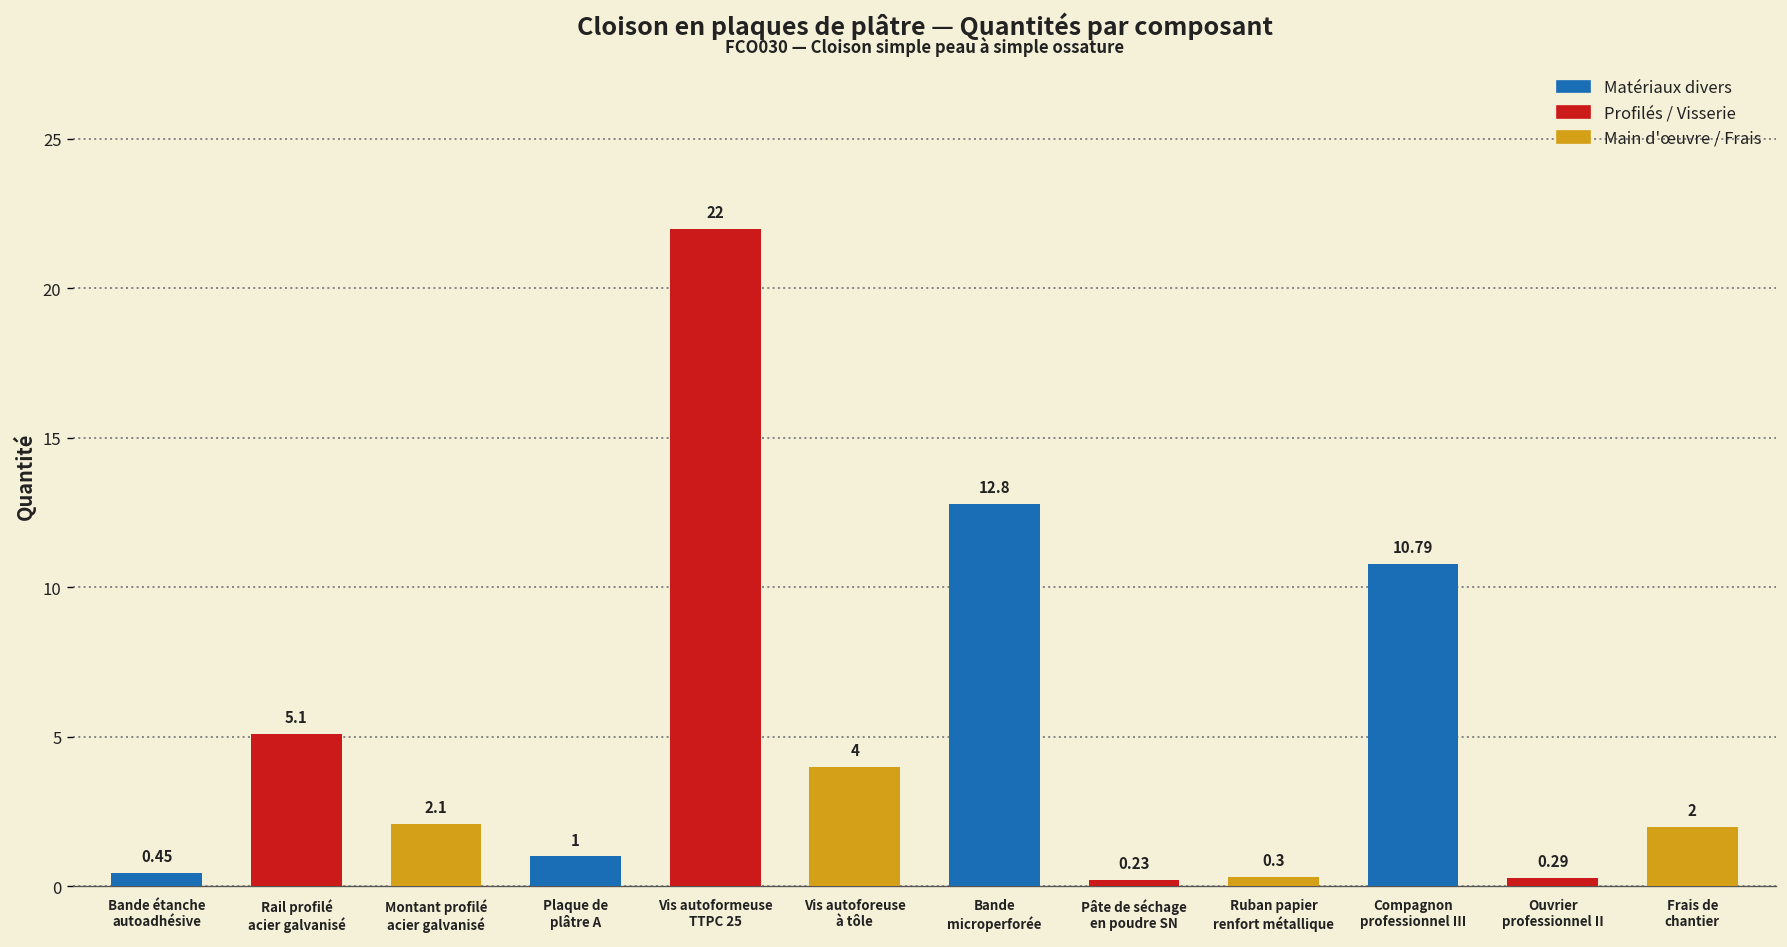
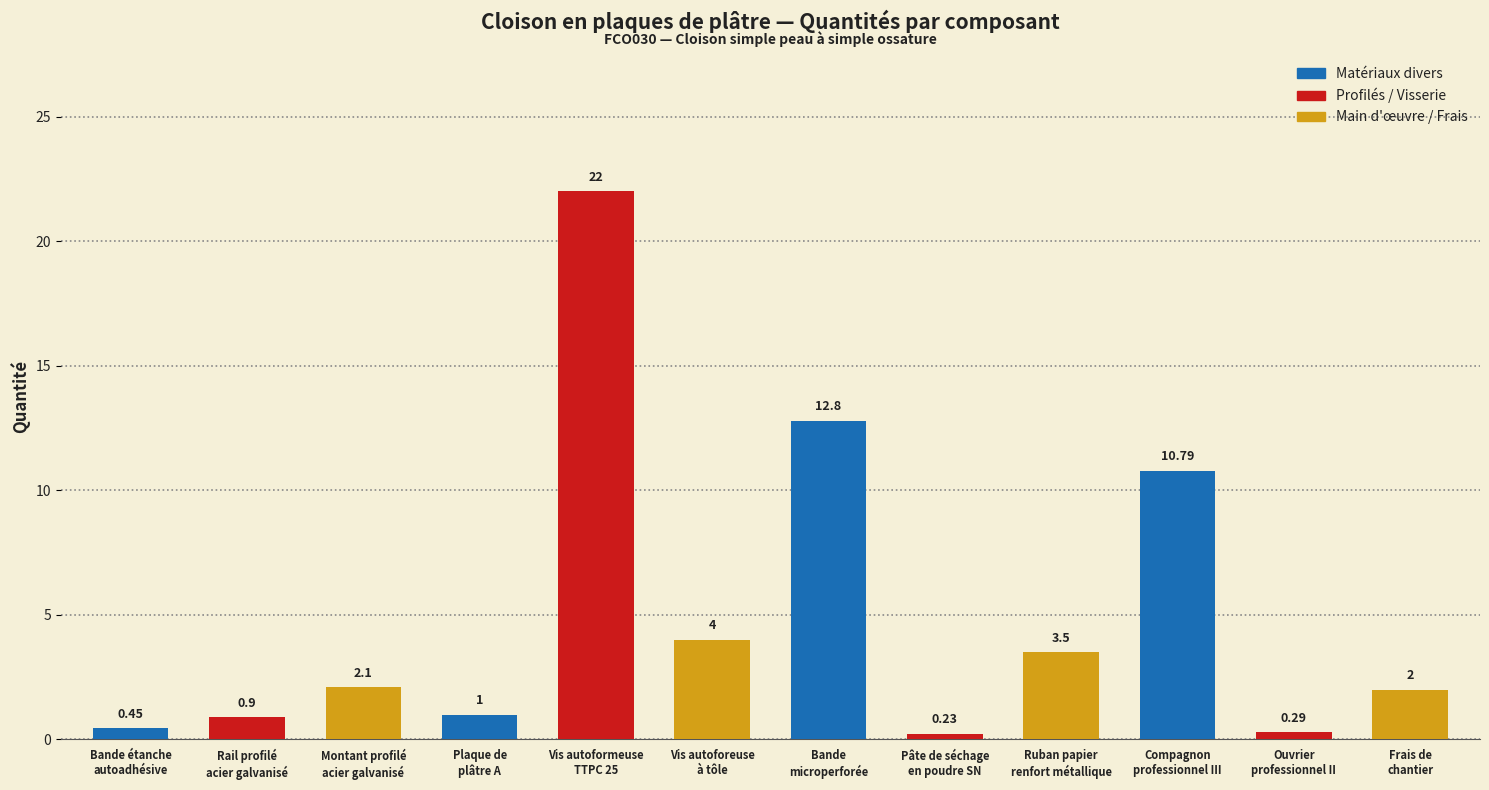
Rail profilé acier galvanisé: 5.1 -> 0.9
Ruban papier renfort métallique: 0.3 -> 3.5
